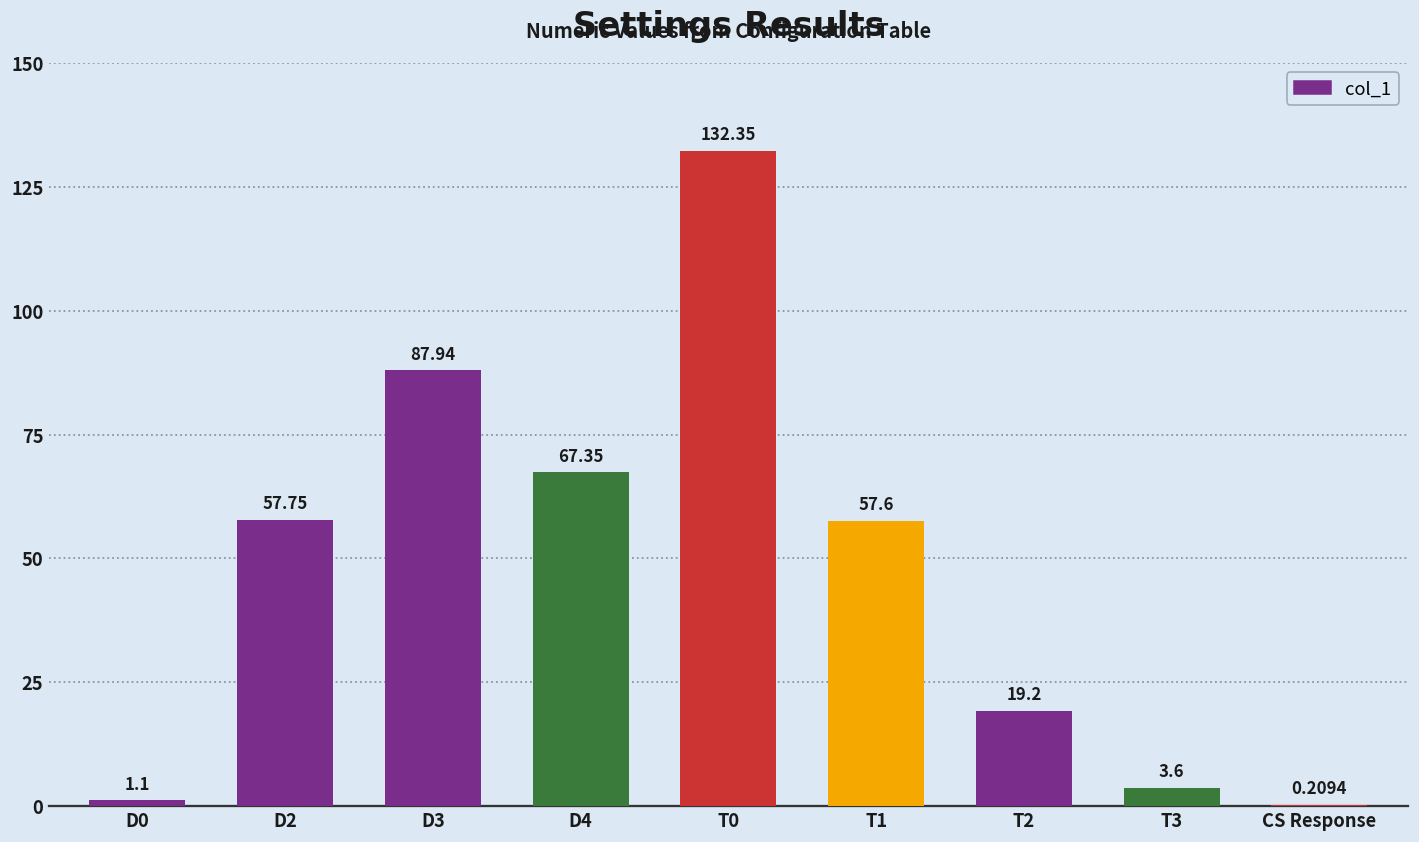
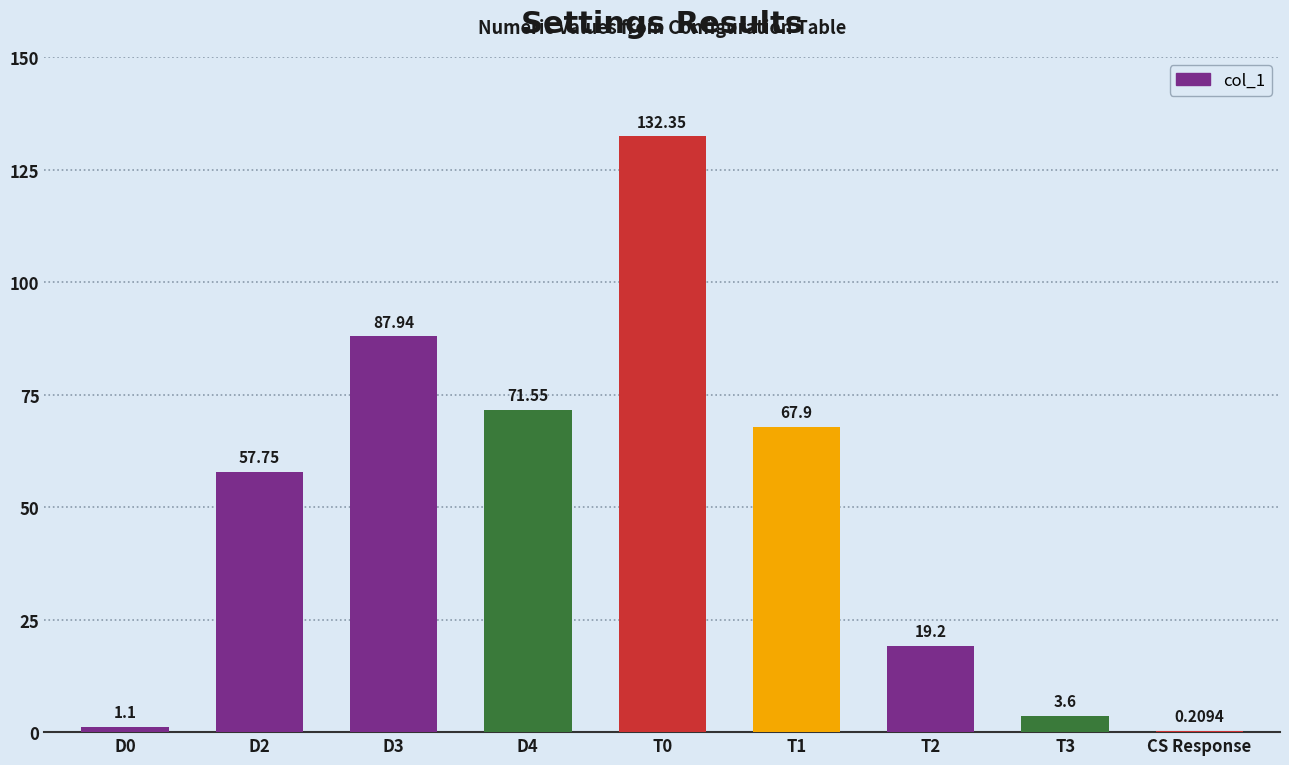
D4: 67.35 -> 71.55
T1: 57.6 -> 67.9
